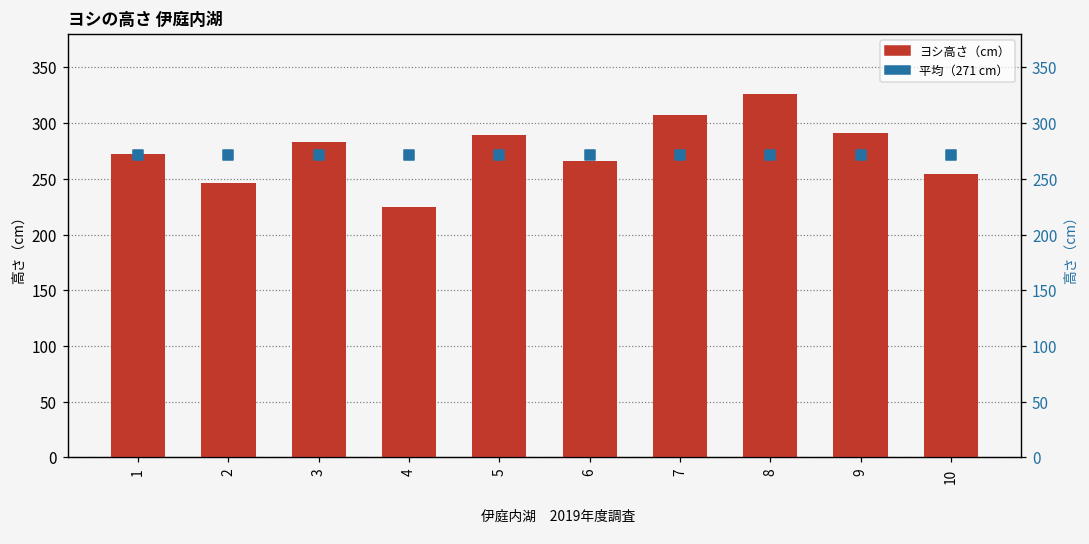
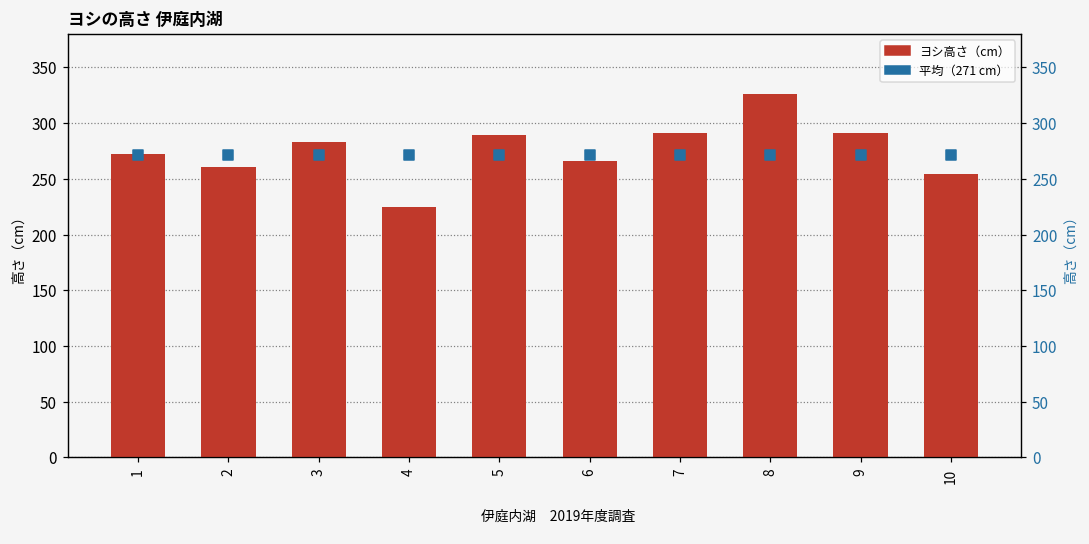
ヨシ高さ（cm）, 2: 246 -> 261
ヨシ高さ（cm）, 7: 307 -> 291
